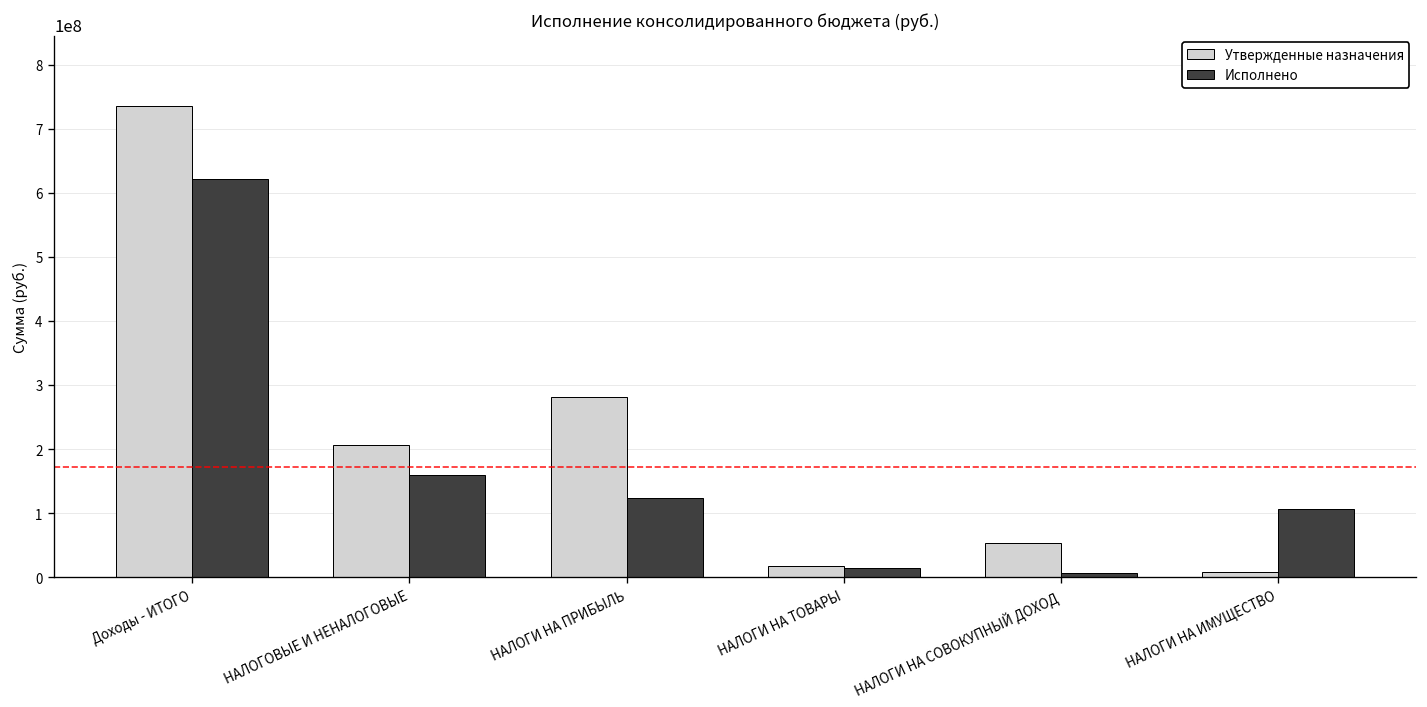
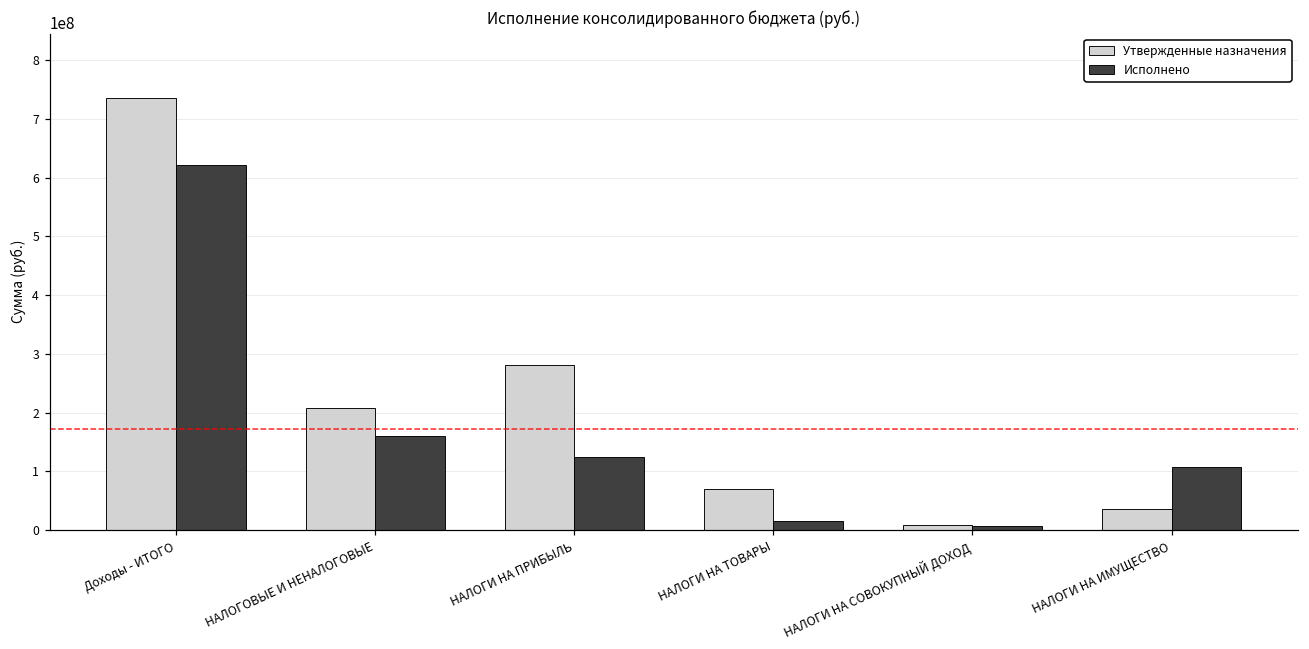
Утвержденные назначения, НАЛОГИ НА ТОВАРЫ: 20000000 -> 70000000
Утвержденные назначения, НАЛОГИ НА СОВОКУПНЫЙ ДОХОД: 50000000 -> 10000000
Утвержденные назначения, НАЛОГИ НА ИМУЩЕСТВО: 10000000 -> 40000000
